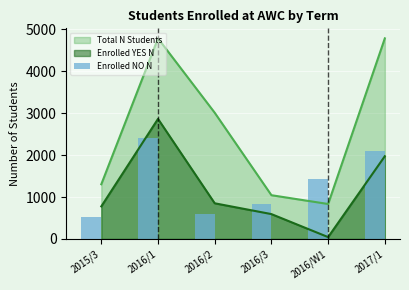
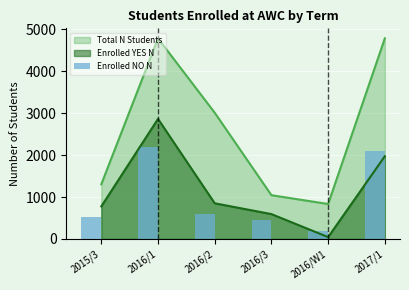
Enrolled NO N, 2016/1: 2400 -> 2200
Enrolled NO N, 2016/3: 800 -> 500
Enrolled NO N, 2016/W1: 1400 -> 200
